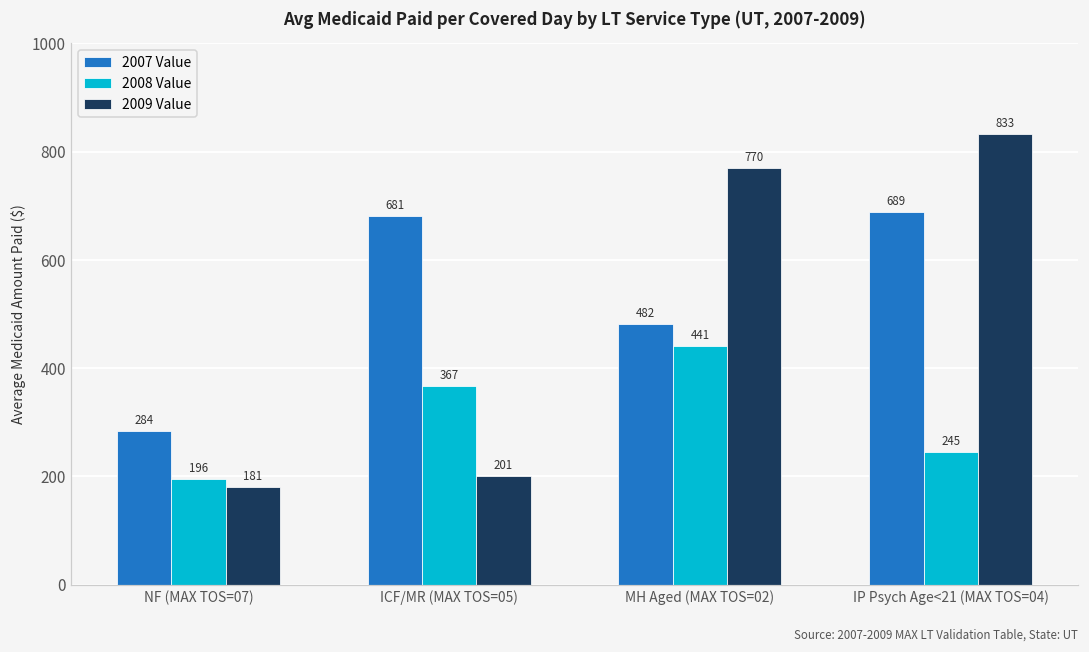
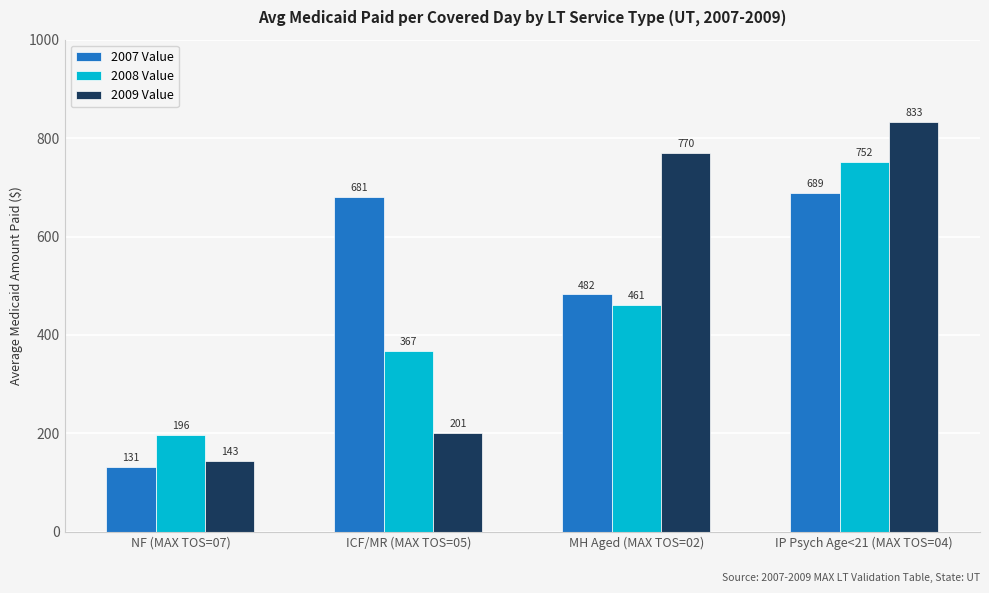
2007 Value, NF (MAX TOS=07): 284 -> 131
2009 Value, NF (MAX TOS=07): 181 -> 143
2008 Value, MH Aged (MAX TOS=02): 441 -> 461
2008 Value, IP Psych Age<21 (MAX TOS=04): 245 -> 752
